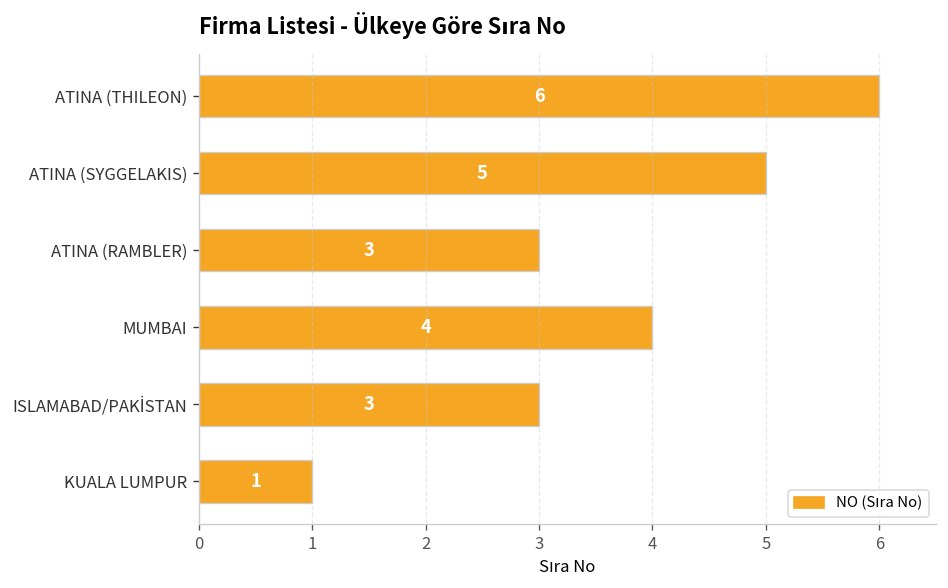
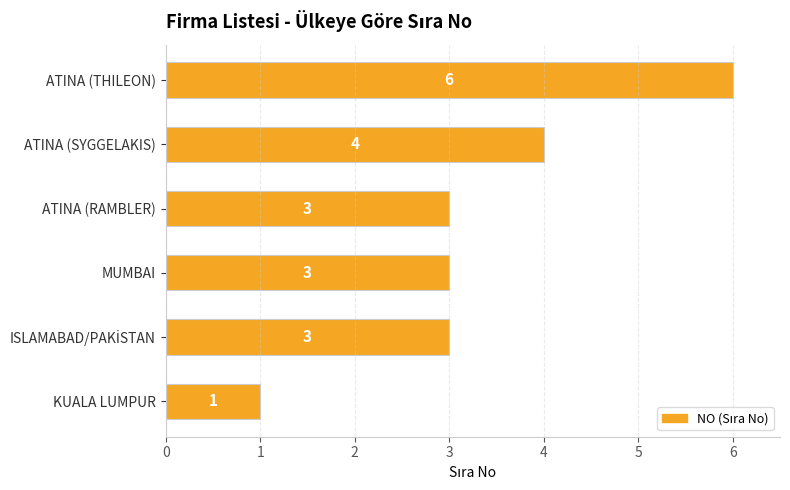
ATINA (SYGGELAKIS): 5 -> 4
MUMBAI: 4 -> 3
